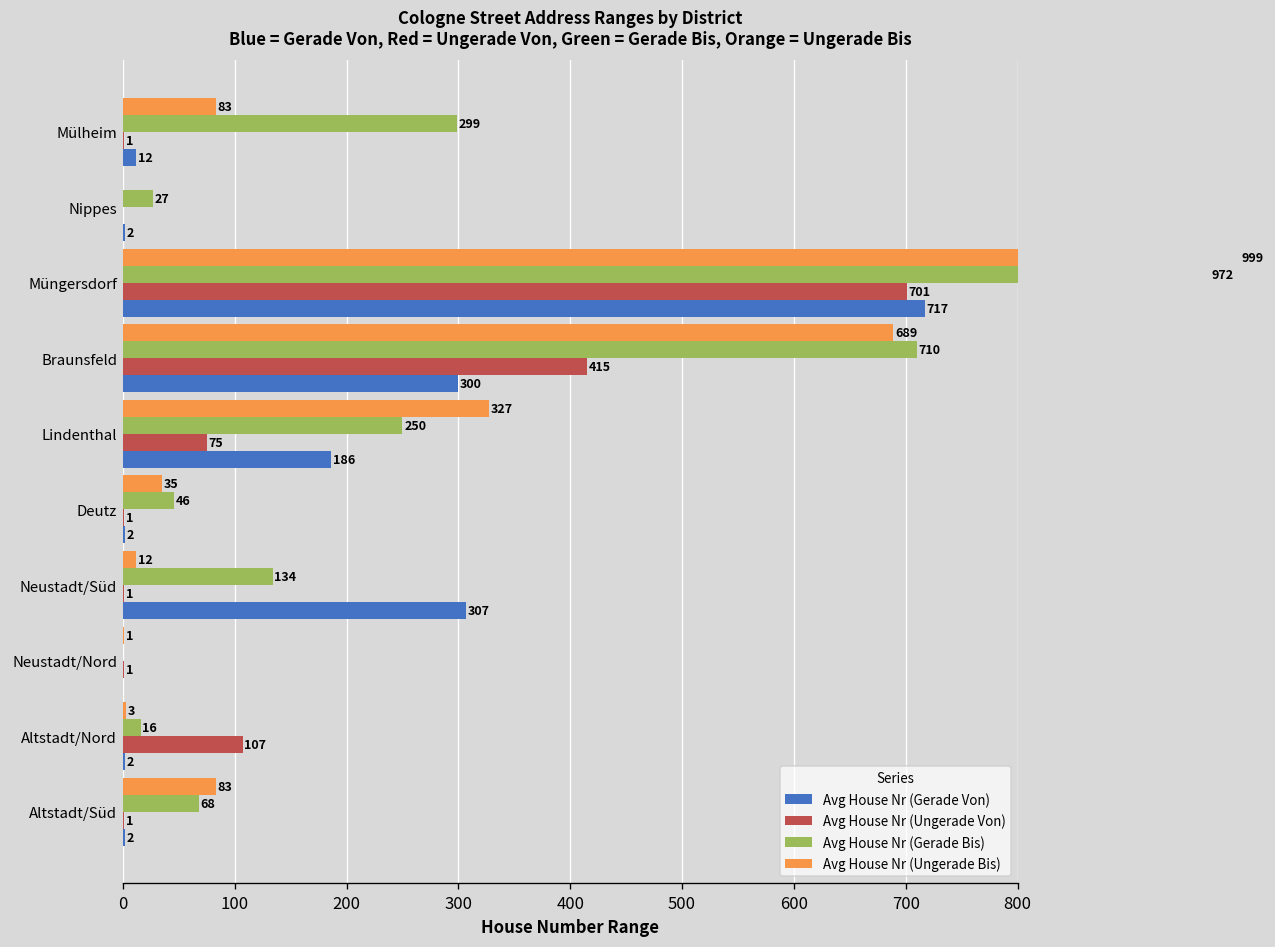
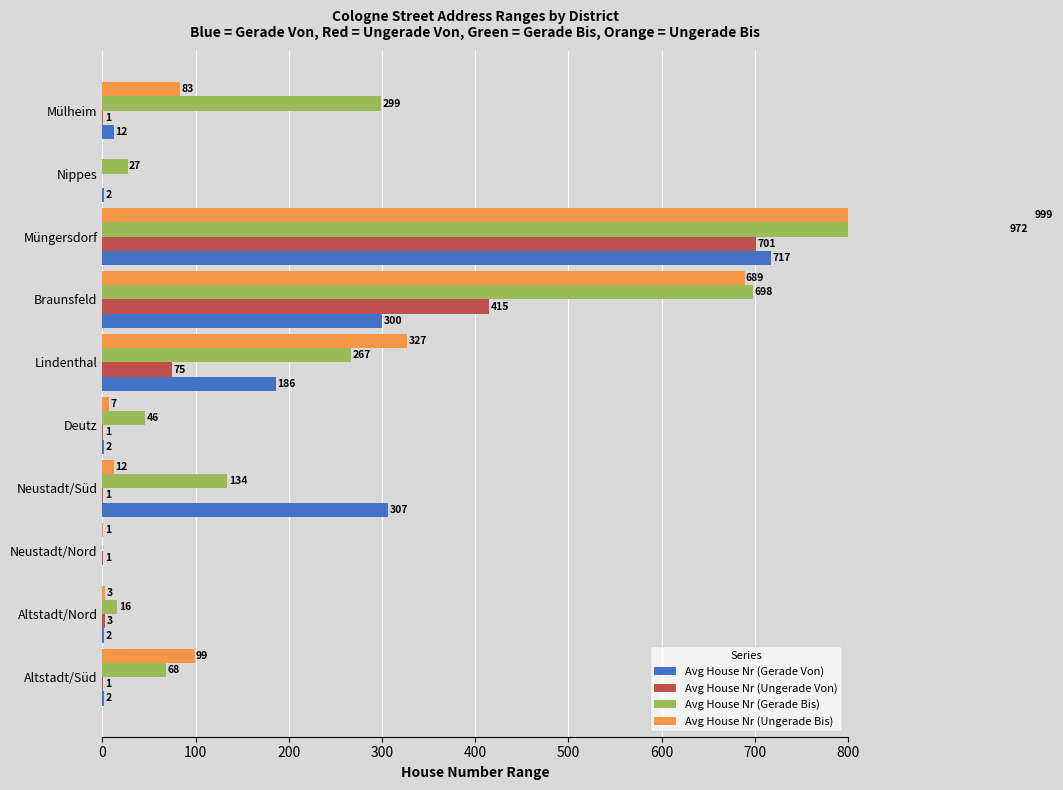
Avg House Nr (Gerade Bis), Braunsfeld: 710 -> 698
Avg House Nr (Gerade Bis), Lindenthal: 250 -> 267
Avg House Nr (Ungerade Bis), Deutz: 35 -> 7
Avg House Nr (Ungerade Von), Altstadt/Nord: 107 -> 3
Avg House Nr (Ungerade Bis), Altstadt/Süd: 83 -> 99
